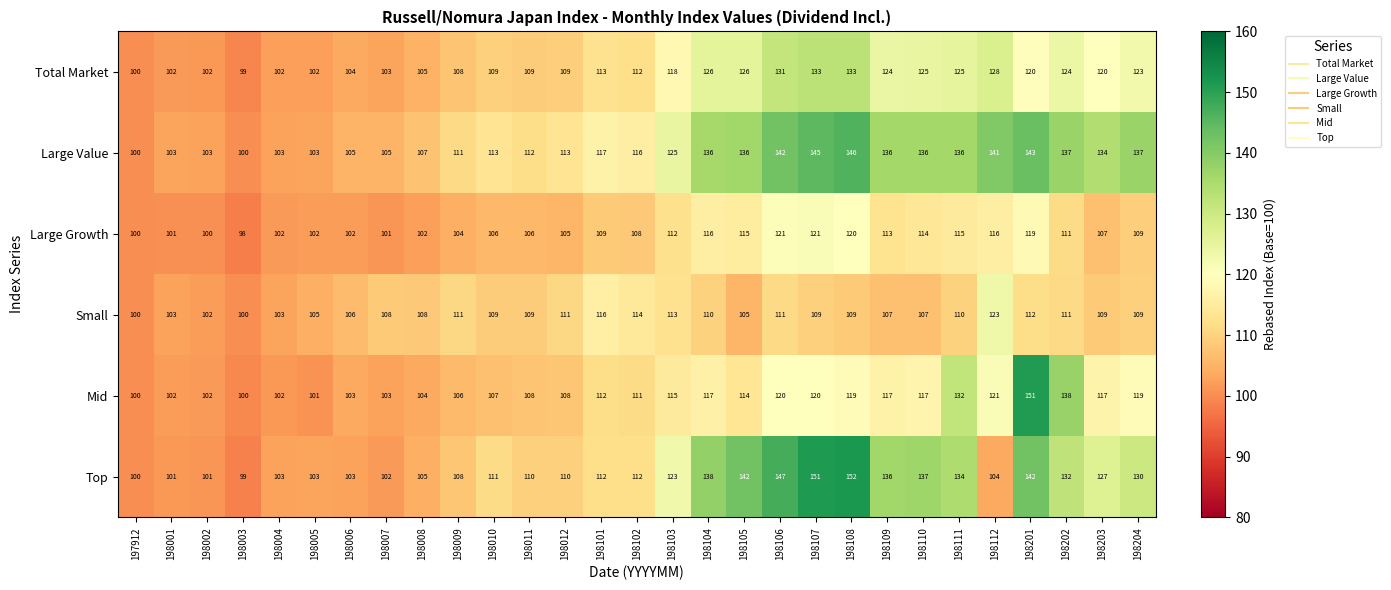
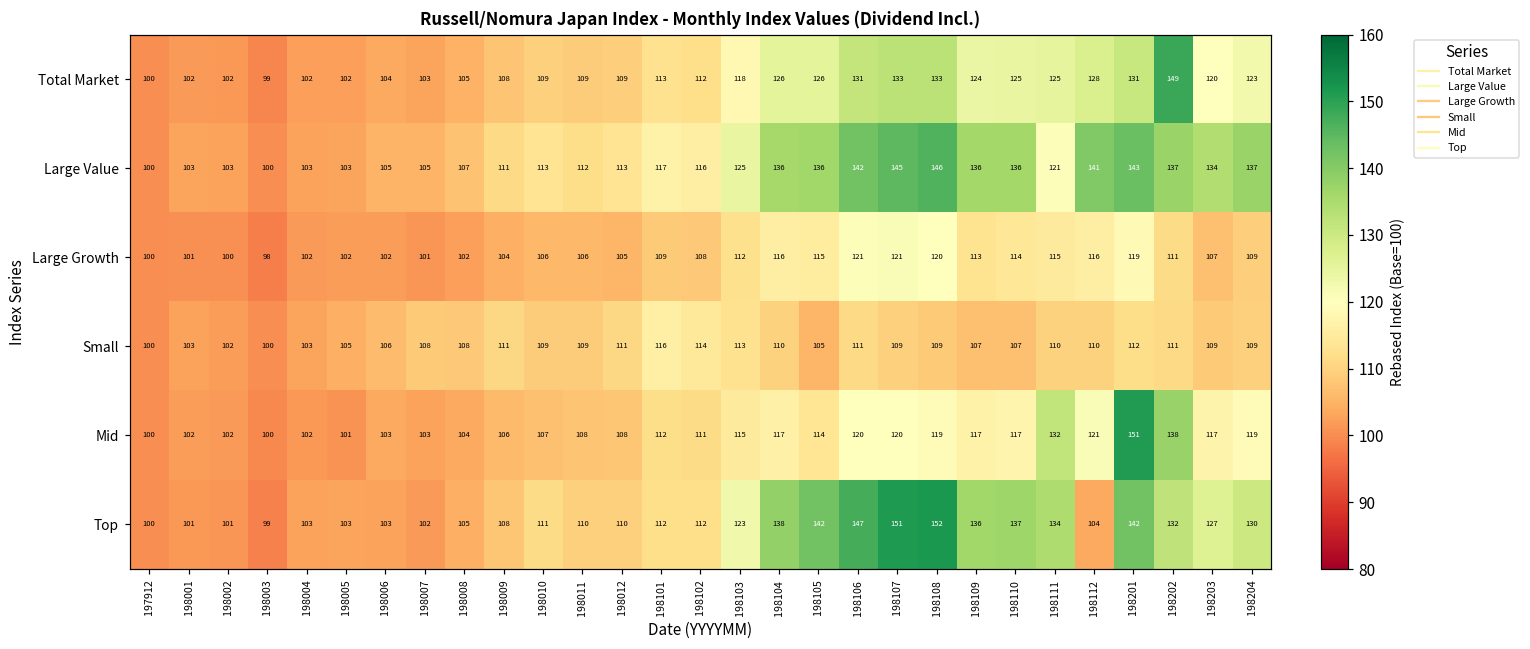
Total Market, 198201: 120 -> 131
Total Market, 198202: 124 -> 149
Large Value, 198111: 136 -> 121
Small, 198112: 123 -> 110
